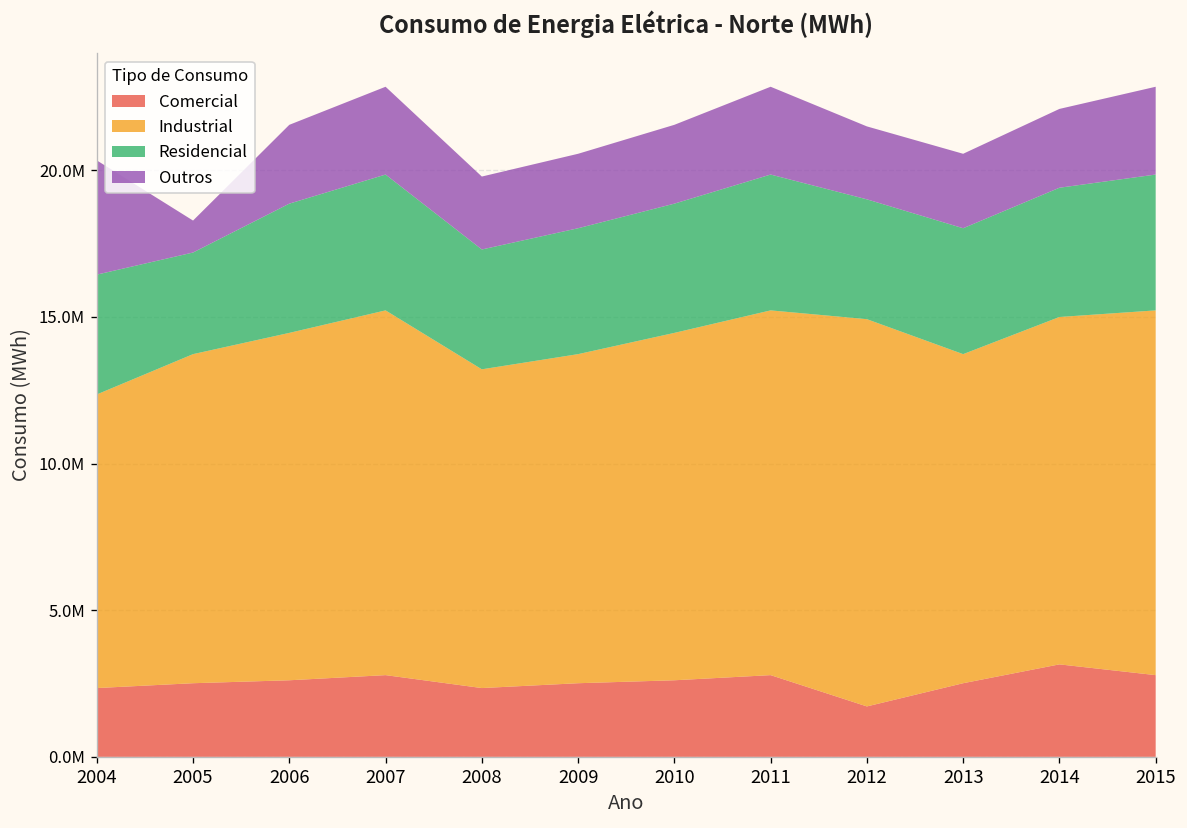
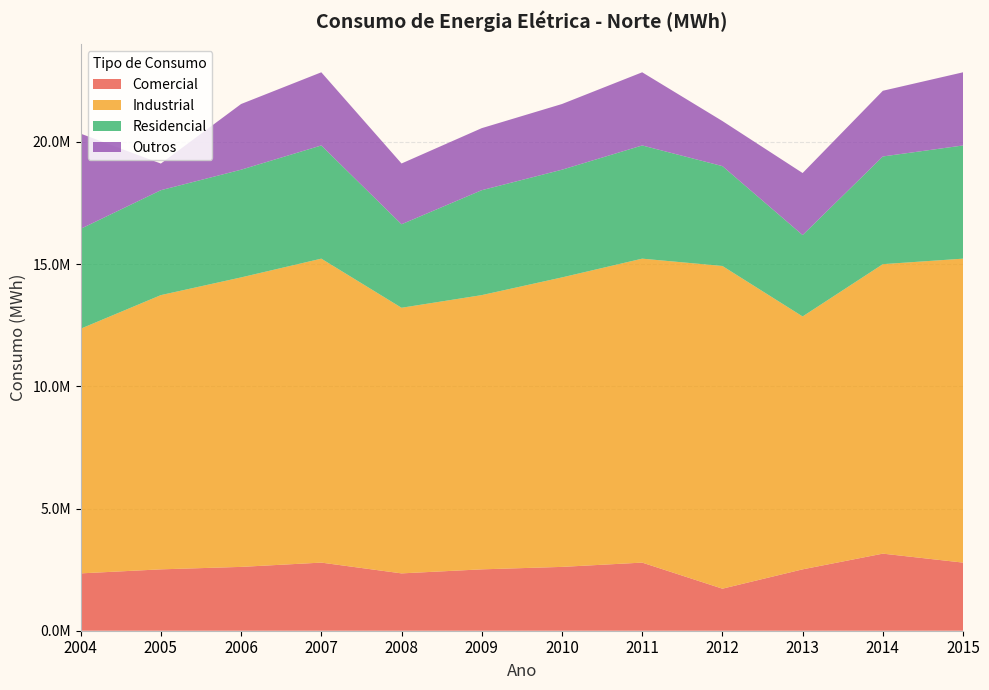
Residencial, 2005: 3500000 -> 4300000
Residencial, 2008: 4100000 -> 3400000
Outros, 2012: 2500000 -> 1800000
Industrial, 2013: 11200000 -> 10300000
Residencial, 2013: 4300000 -> 3300000
